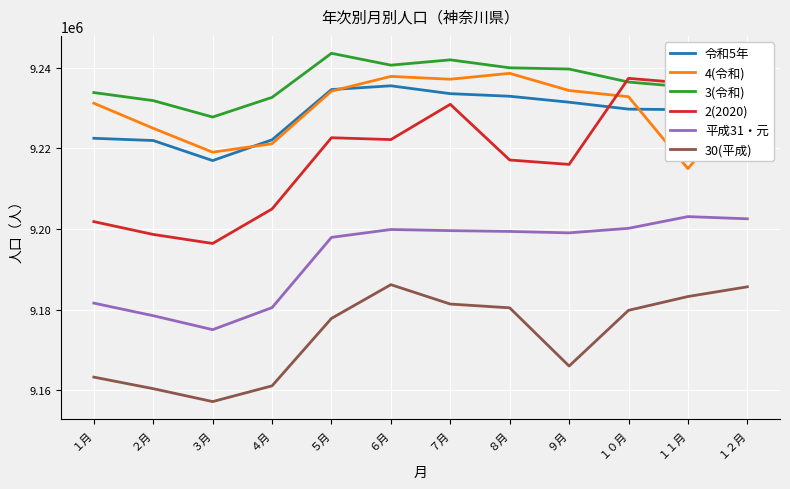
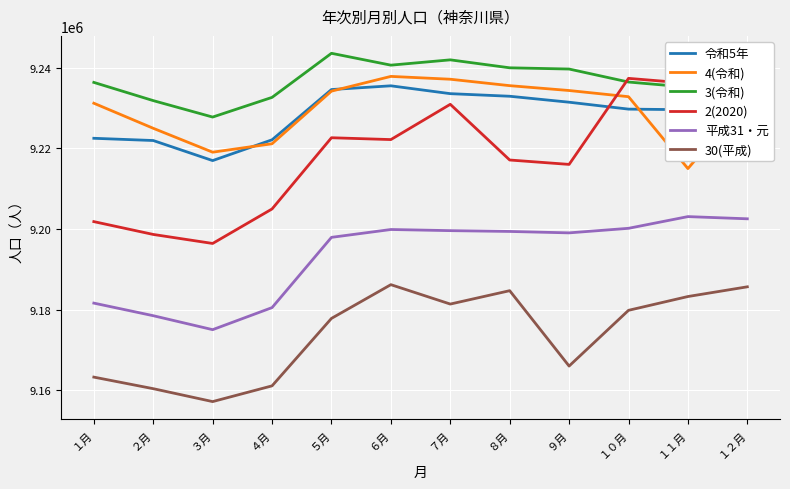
3(令和), １月: 9234000 -> 9236000
4(令和), ８月: 9239000 -> 9236000
30(平成), ８月: 9180000 -> 9185000
